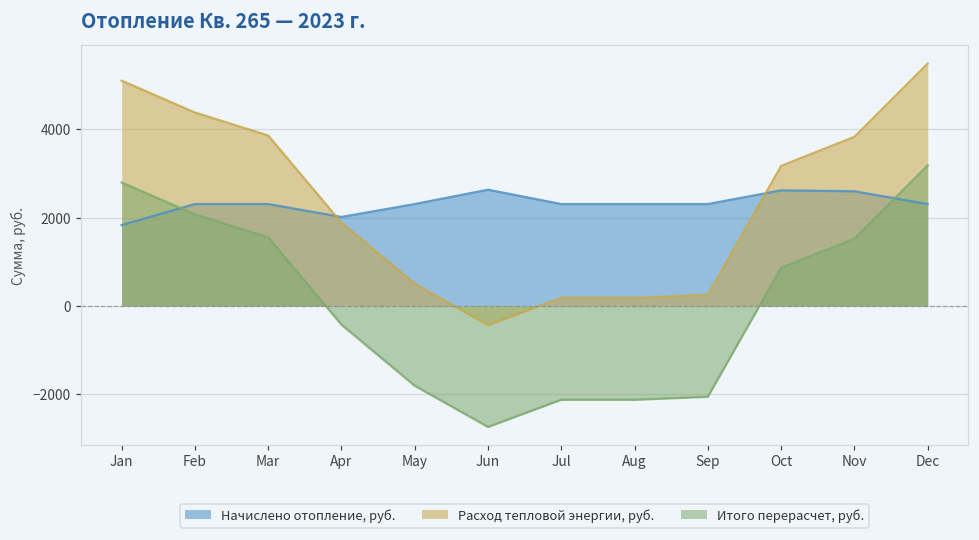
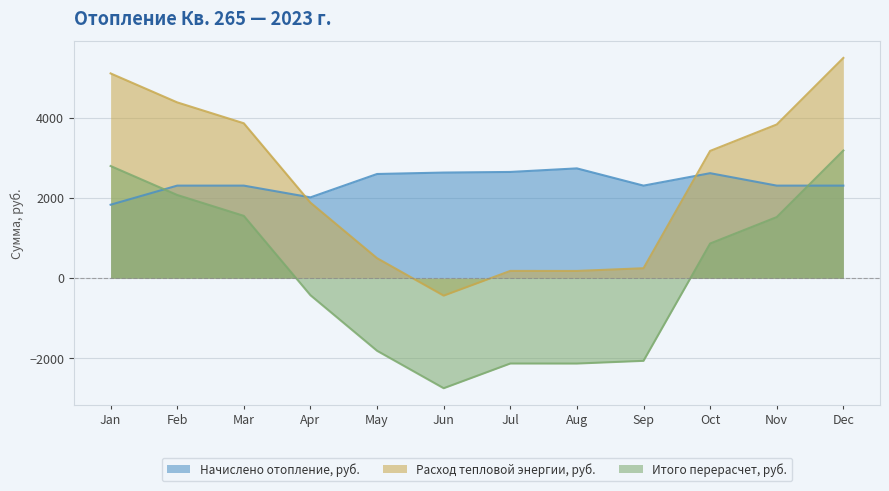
Начислено отопление, руб., May: 2300 -> 2600
Начислено отопление, руб., Jul: 2300 -> 2600
Начислено отопление, руб., Aug: 2300 -> 2700
Начислено отопление, руб., Nov: 2600 -> 2300
